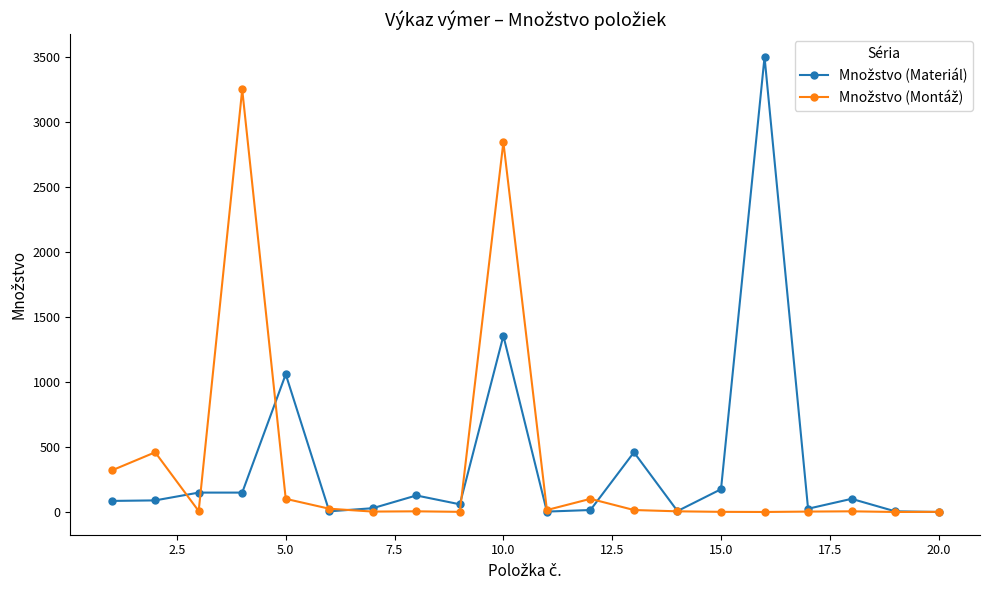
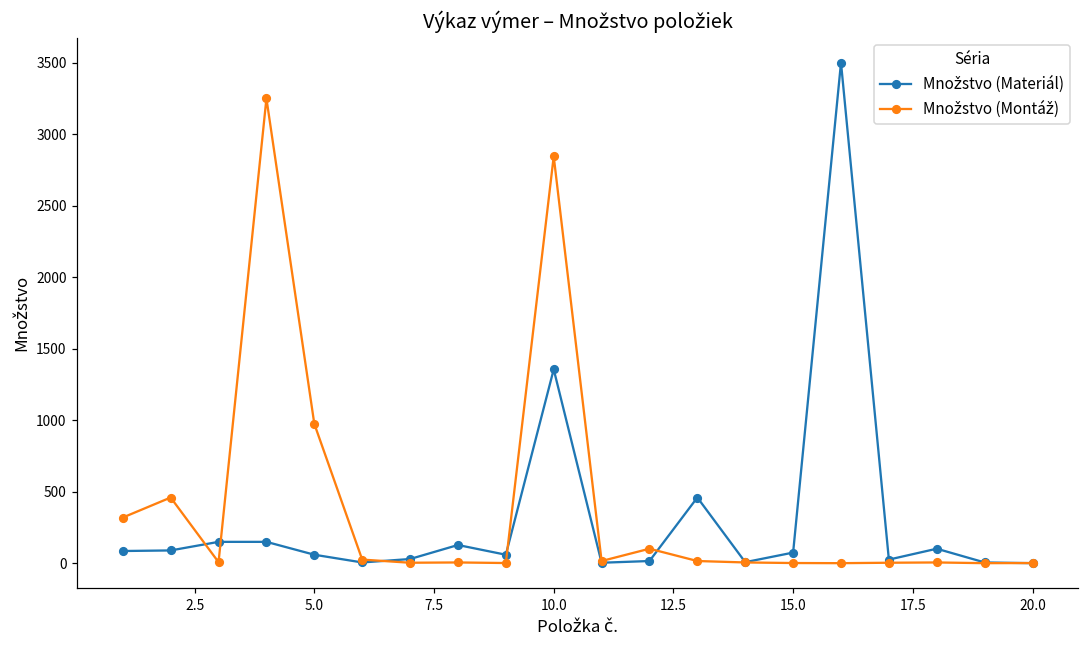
Množstvo (Materiál), 5.0: 1060 -> 60
Množstvo (Montáž), 5.0: 100 -> 980
Množstvo (Materiál), 15.0: 180 -> 80
